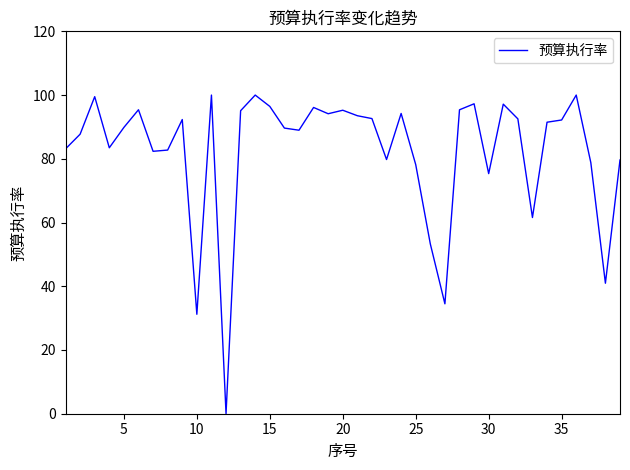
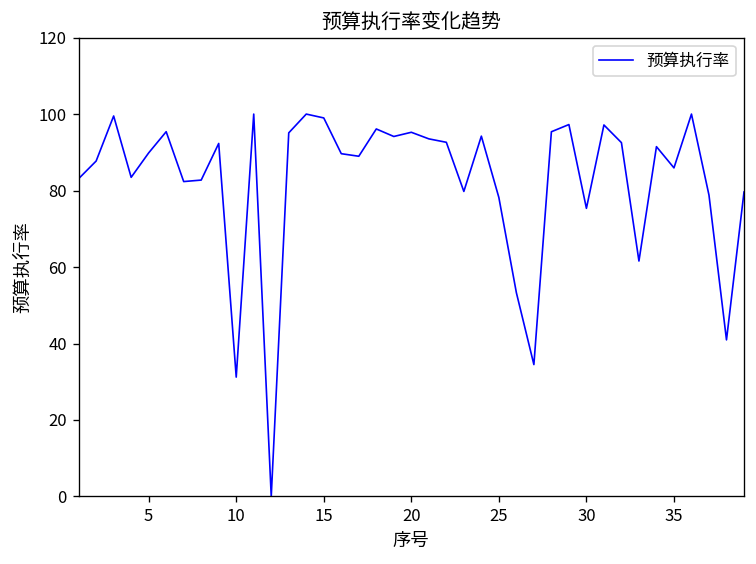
15: 96 -> 99
35: 92 -> 86
